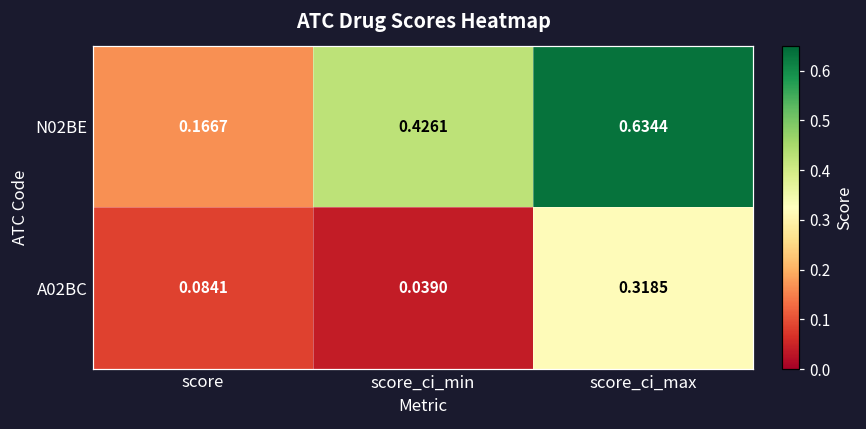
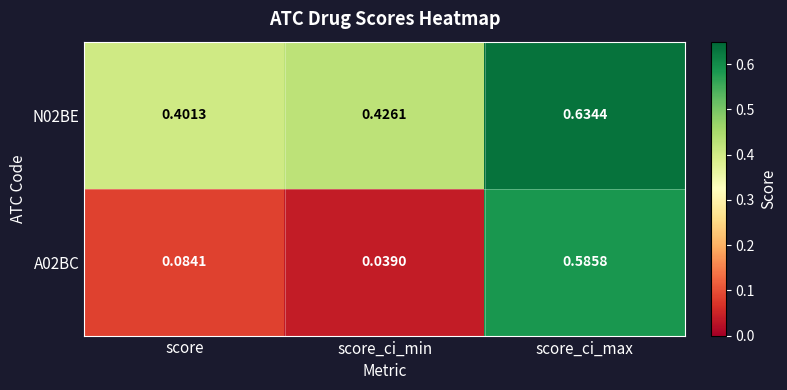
N02BE, score: 0.1667 -> 0.4013
A02BC, score_ci_max: 0.3185 -> 0.5858
